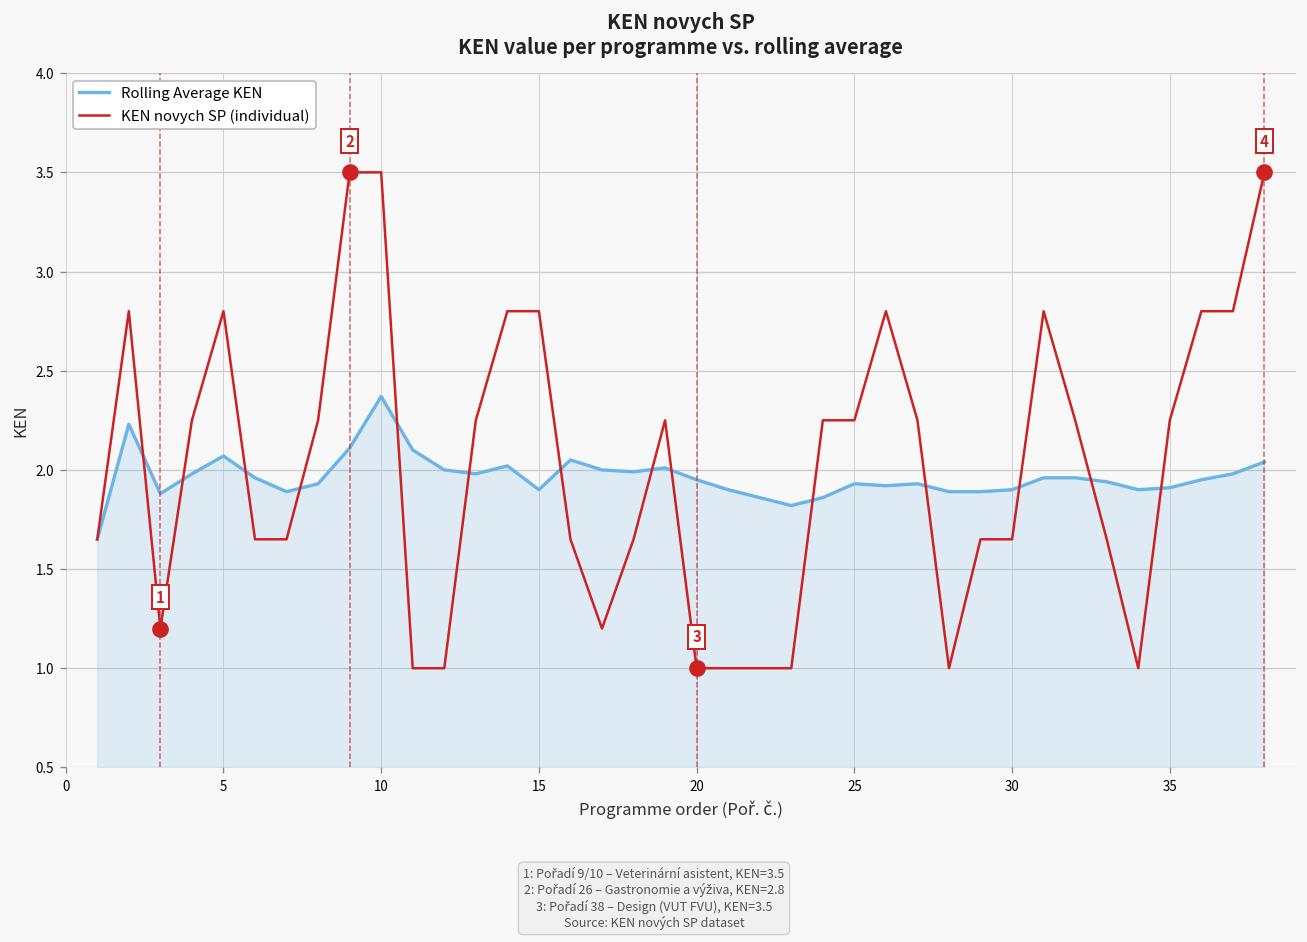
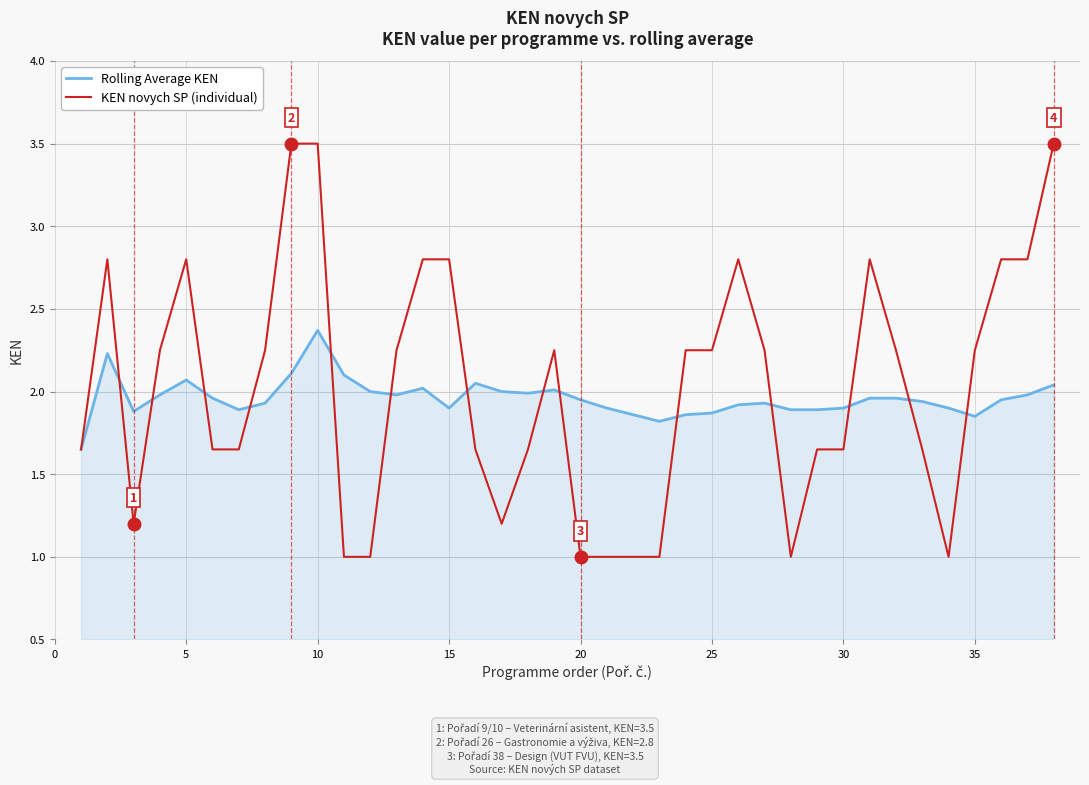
Rolling Average KEN, 25: 1.93 -> 1.87
Rolling Average KEN, 35: 1.91 -> 1.85
